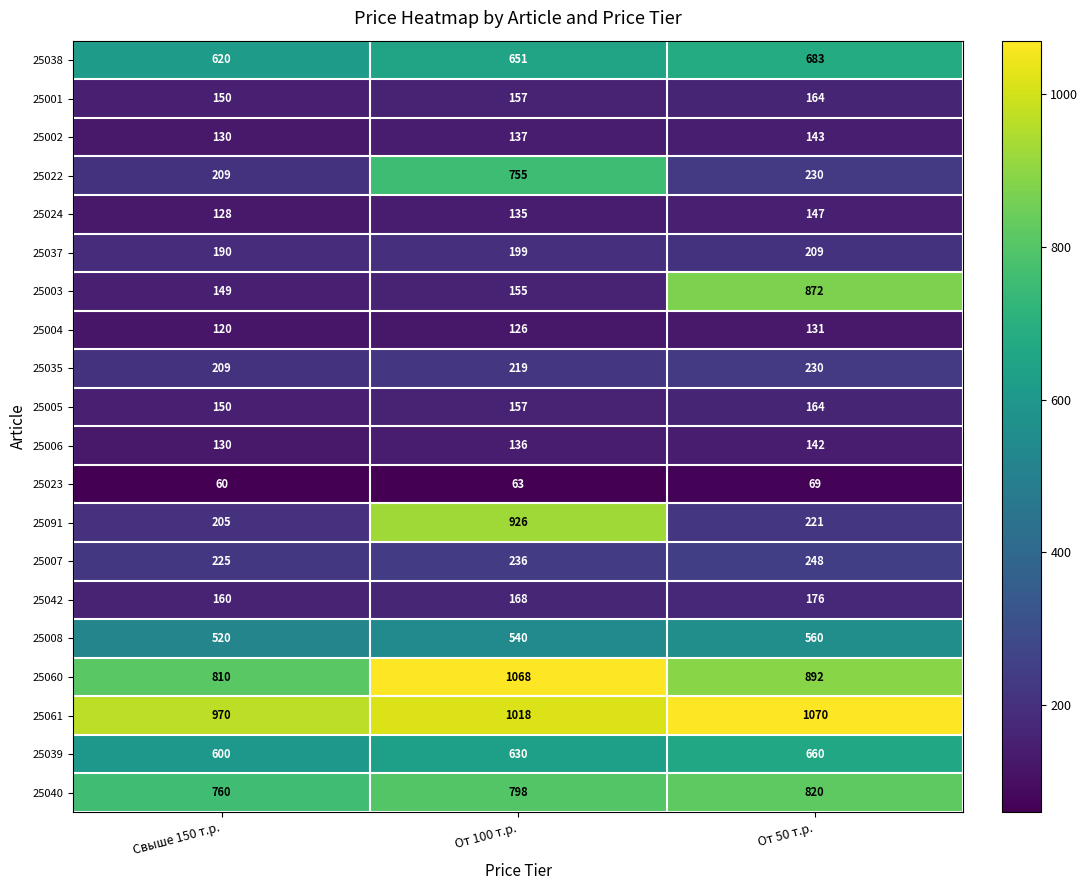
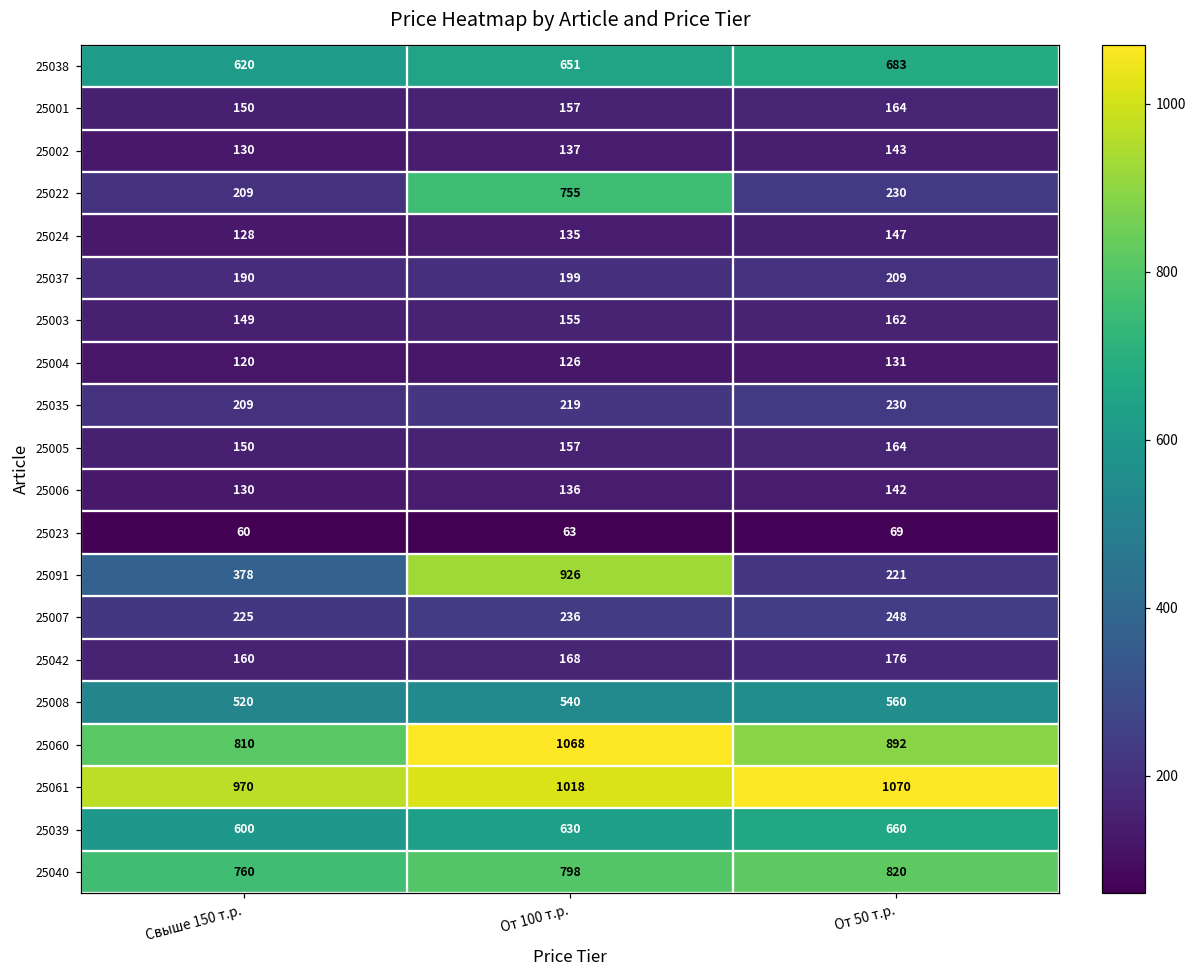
25003, От 50 т.р.: 872 -> 162
25091, Свыше 150 т.р.: 205 -> 378
